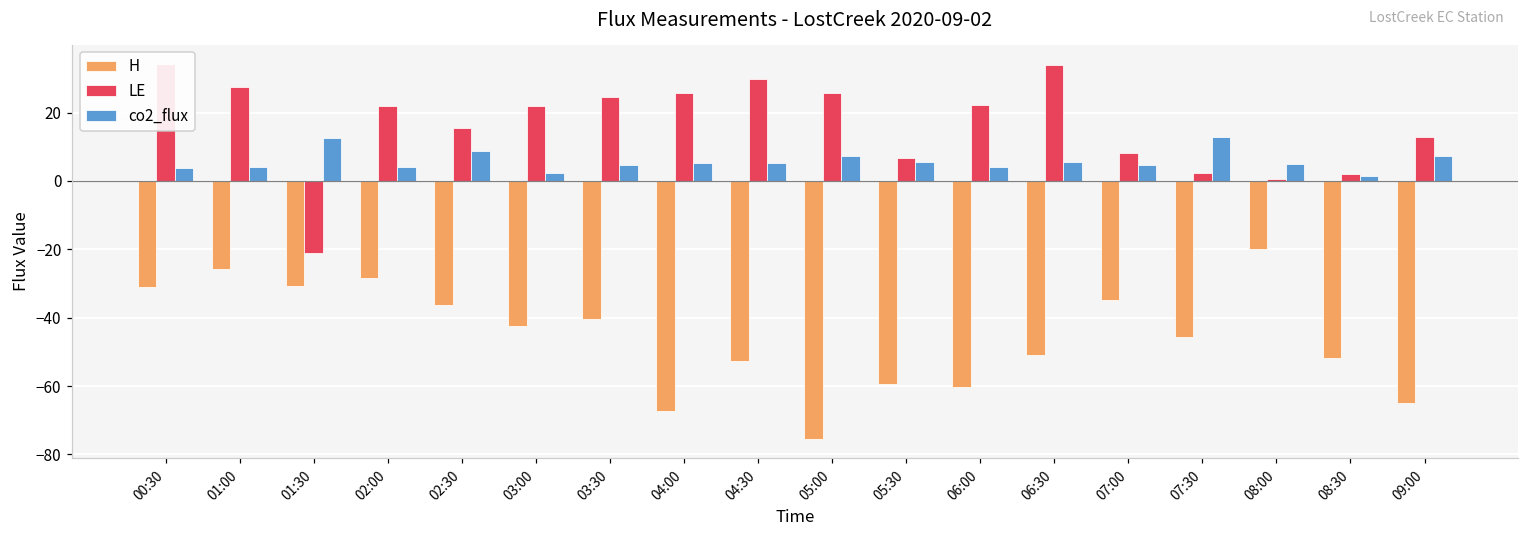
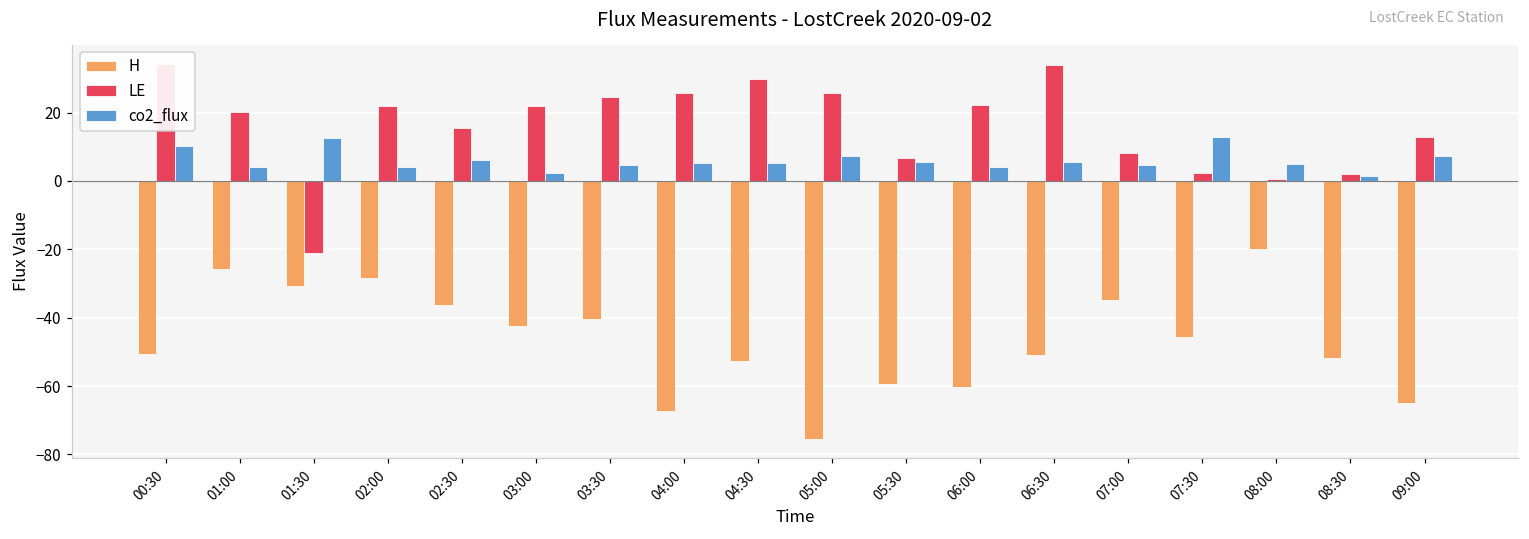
H, 00:30: -31 -> -51
co2_flux, 00:30: 4 -> 10
LE, 01:00: 28 -> 20
co2_flux, 02:30: 9 -> 6
